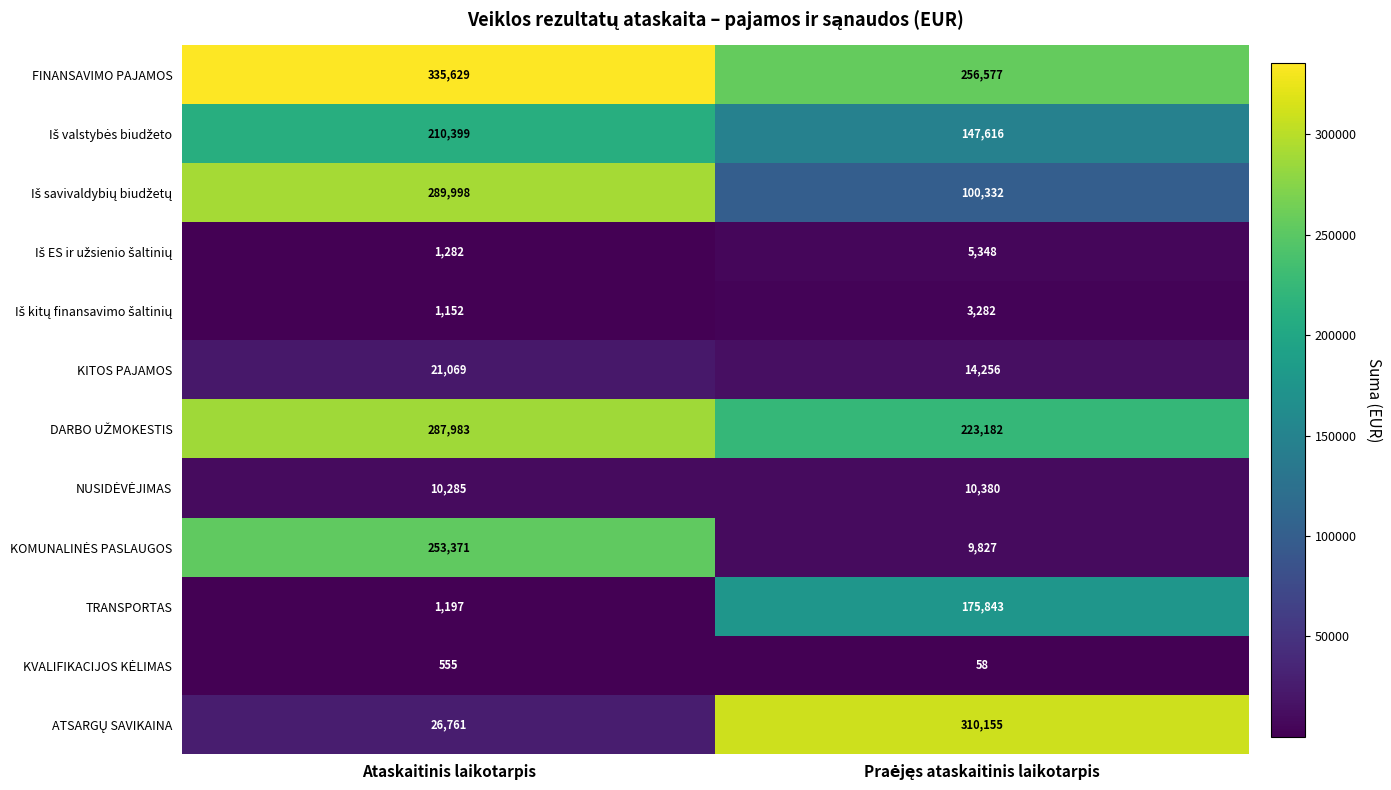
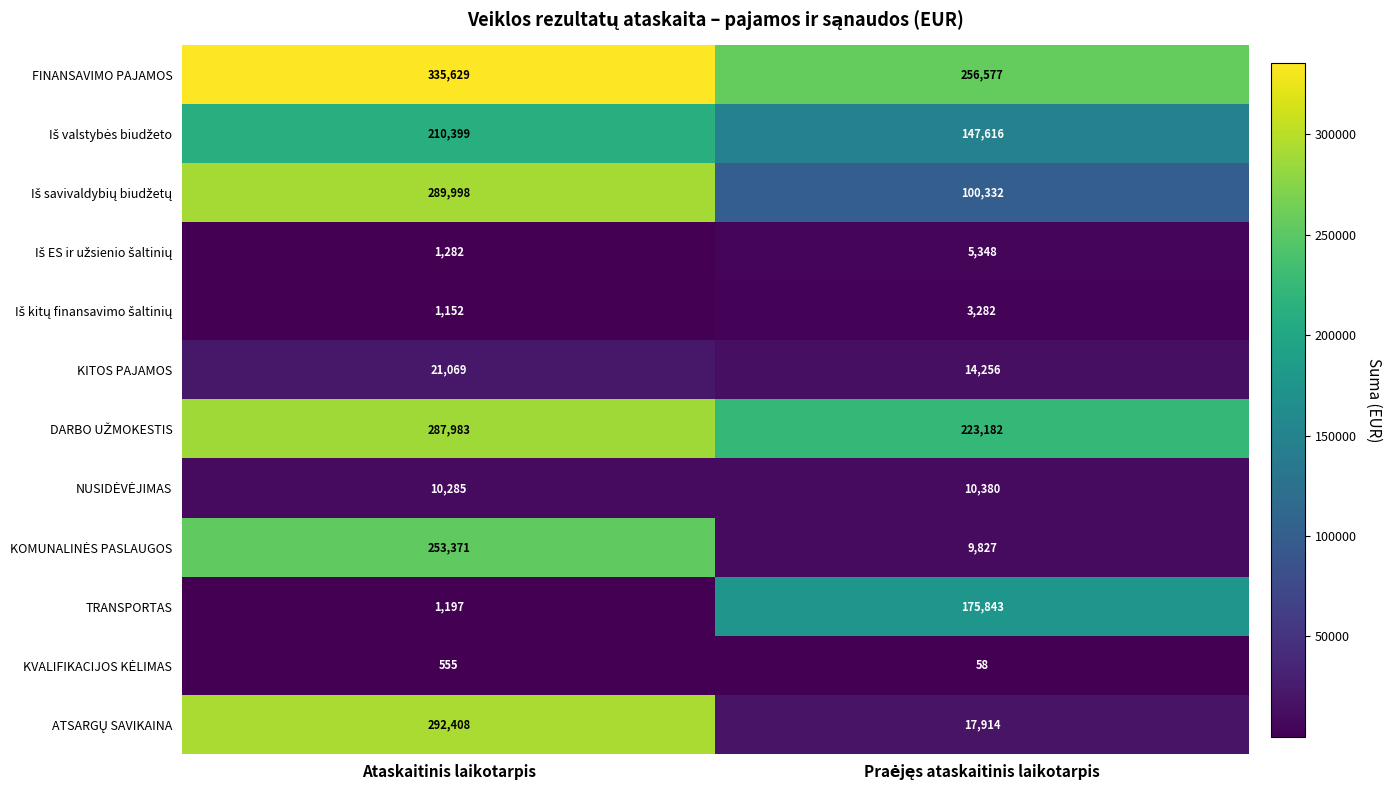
ATSARGŲ SAVIKAINA, Ataskaitinis laikotarpis: 26,761 -> 292,408
ATSARGŲ SAVIKAINA, Praėjęs ataskaitinis laikotarpis: 310,155 -> 17,914
